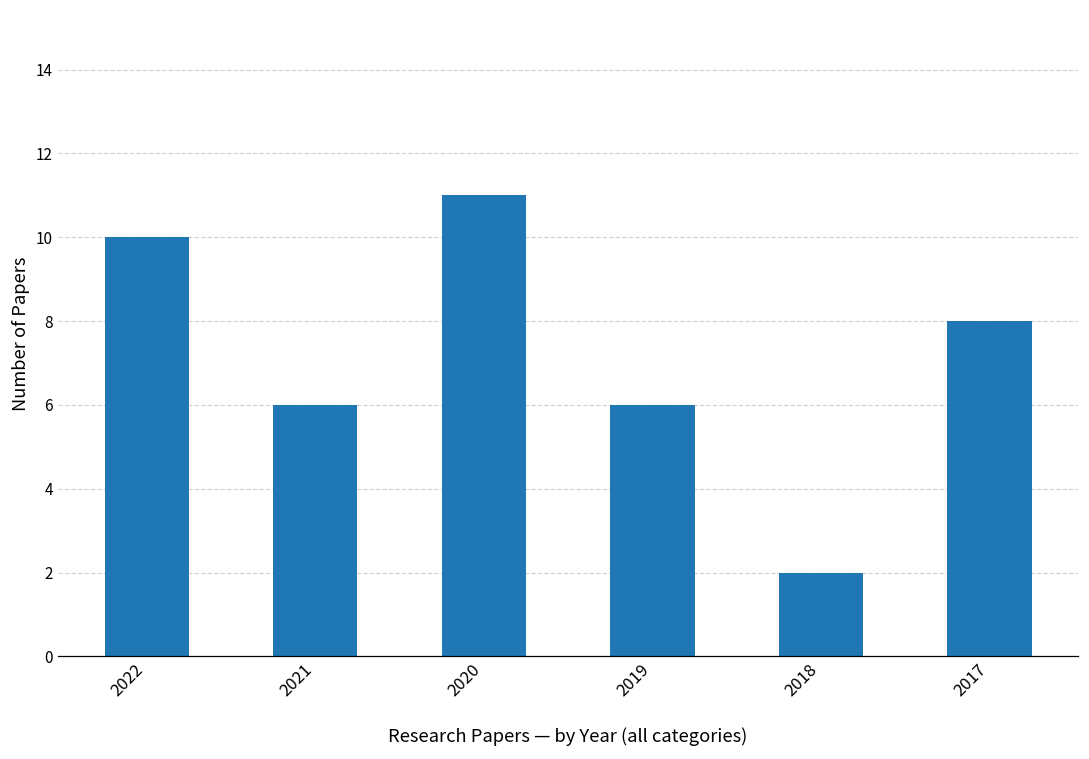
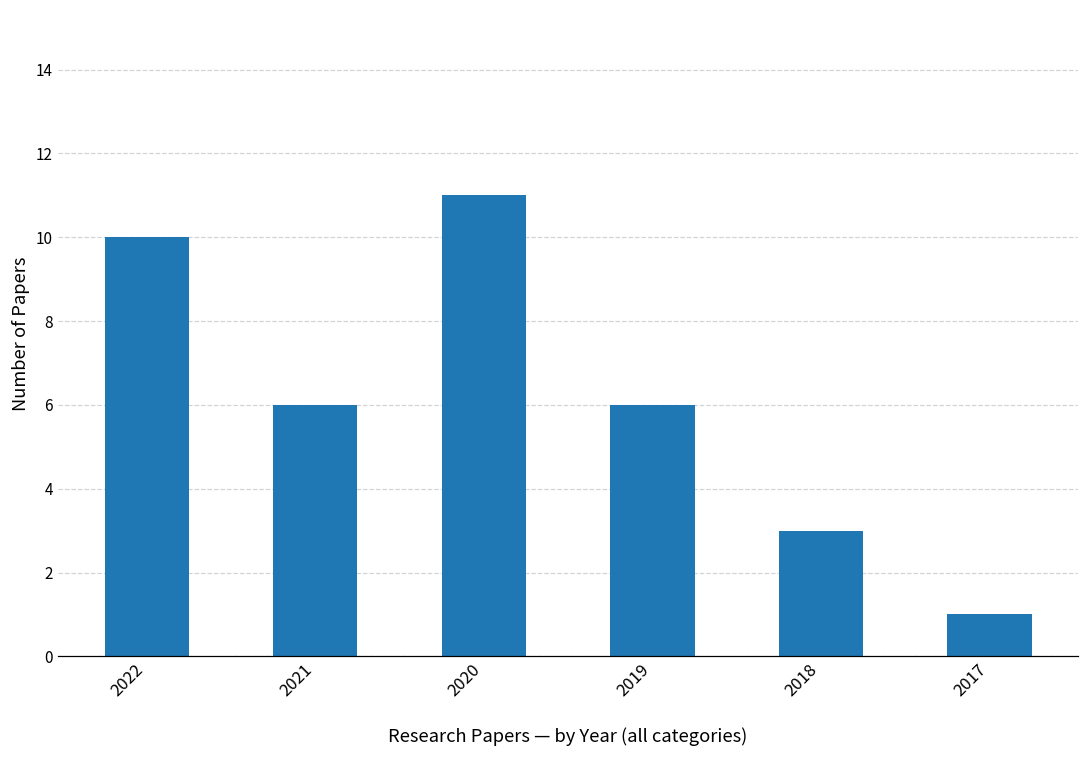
2018: 2 -> 3
2017: 8 -> 1
